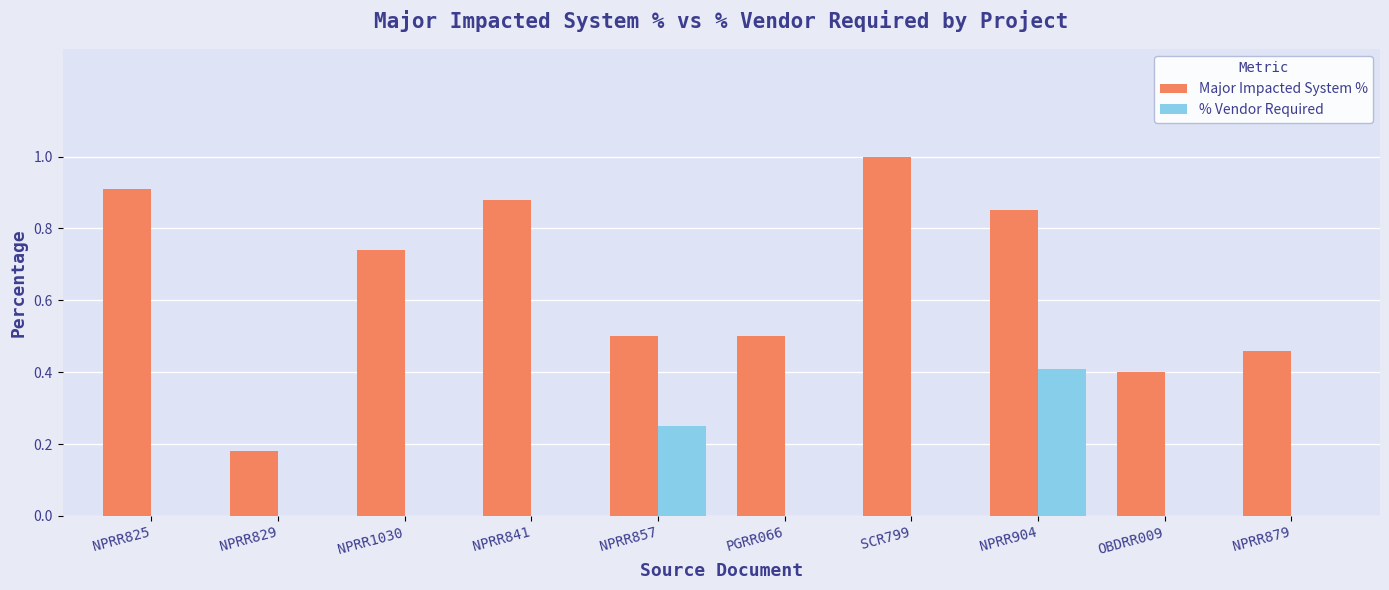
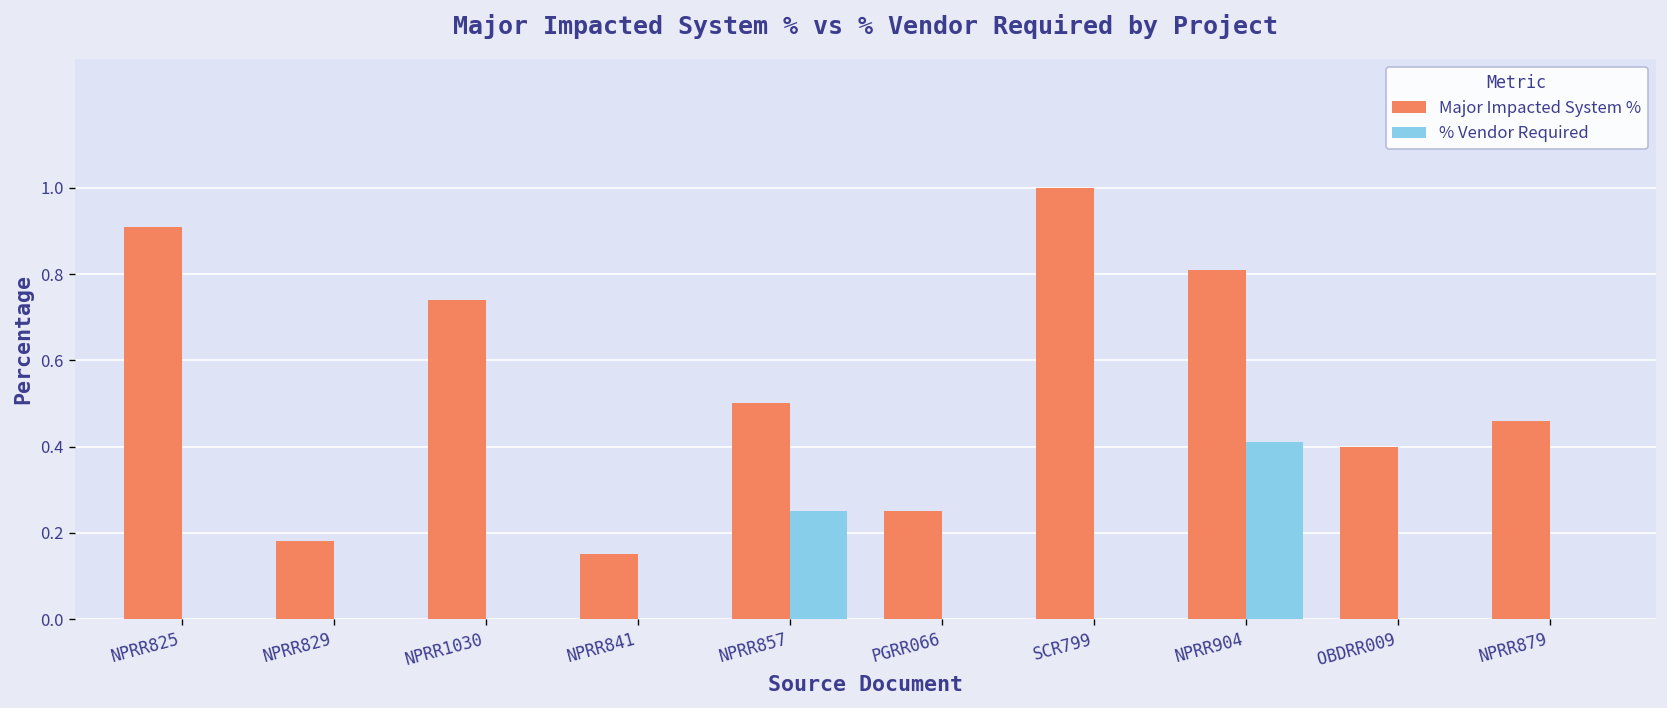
Major Impacted System %, NPRR841: 0.88 -> 0.15
Major Impacted System %, PGRR066: 0.50 -> 0.25
Major Impacted System %, NPRR904: 0.85 -> 0.81
